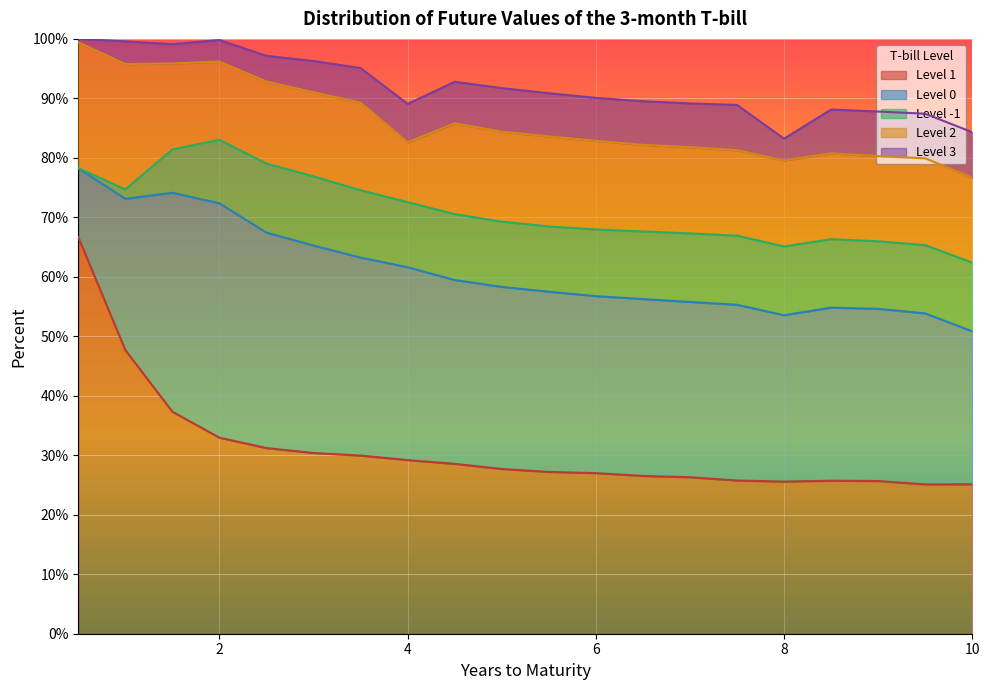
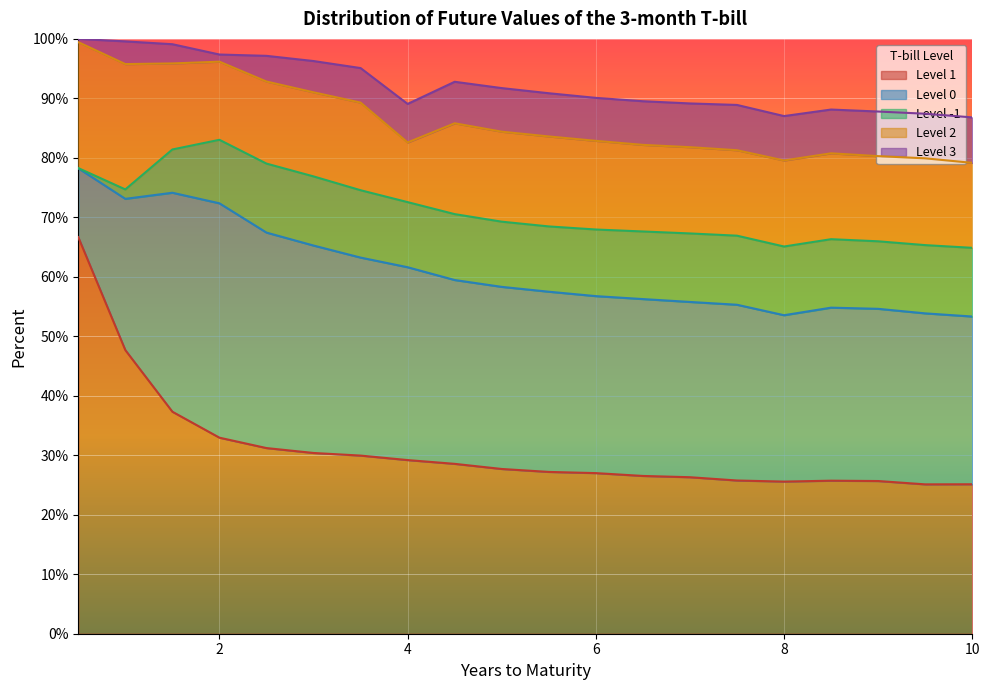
Level 3, 2: 4% -> 1%
Level 3, 8: 4% -> 7%
Level 0, 10: 26% -> 28%
